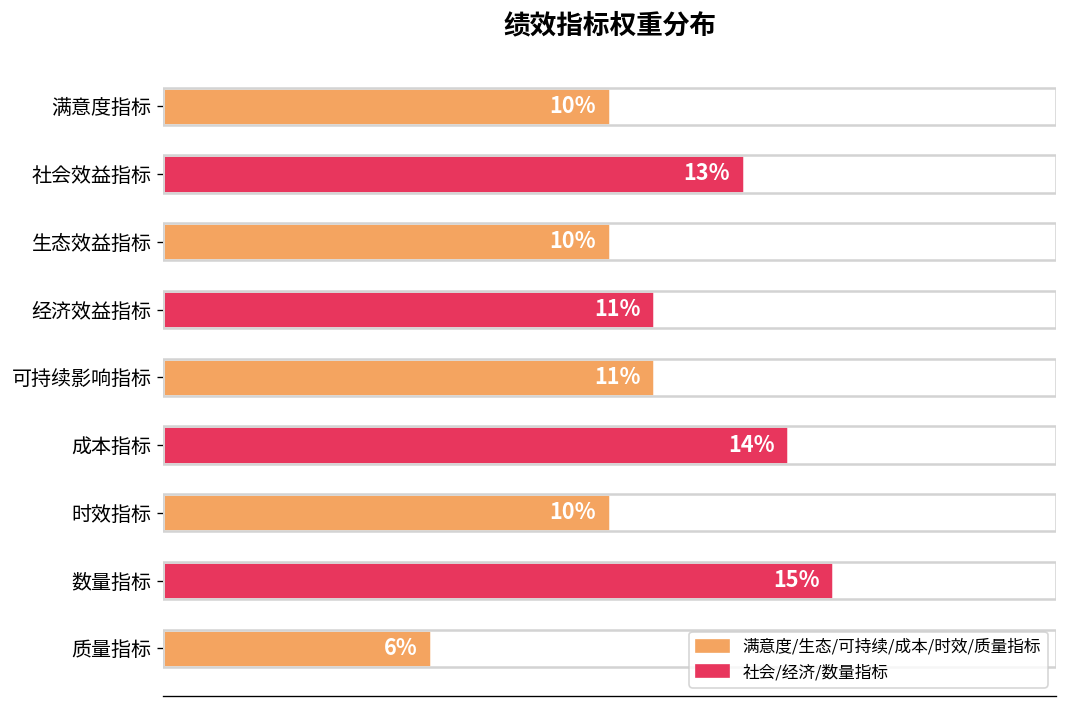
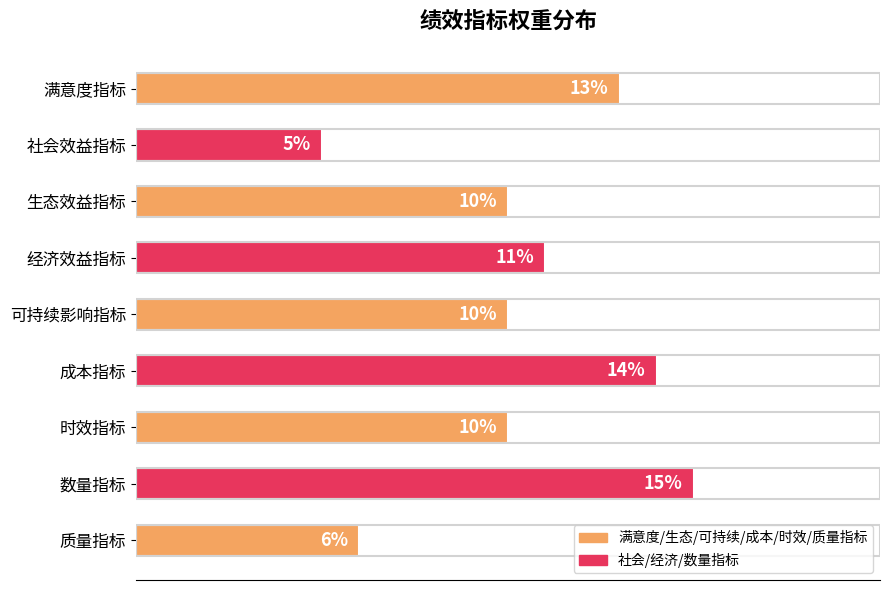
满意度指标: 10% -> 13%
社会效益指标: 13% -> 5%
可持续影响指标: 11% -> 10%
